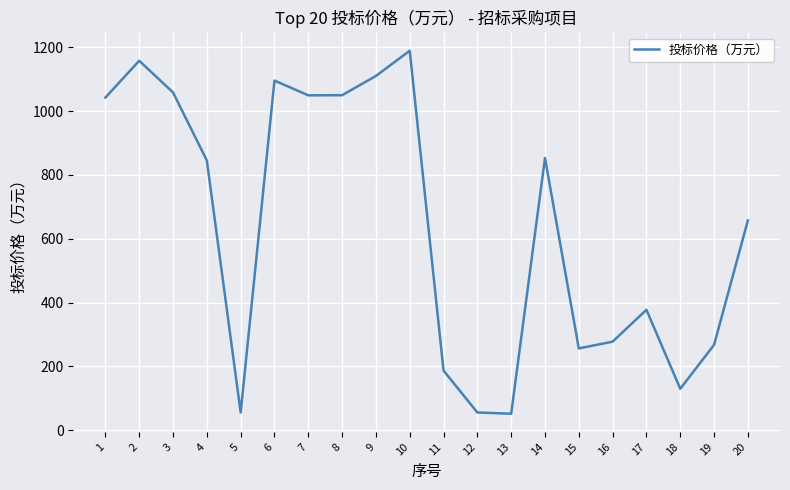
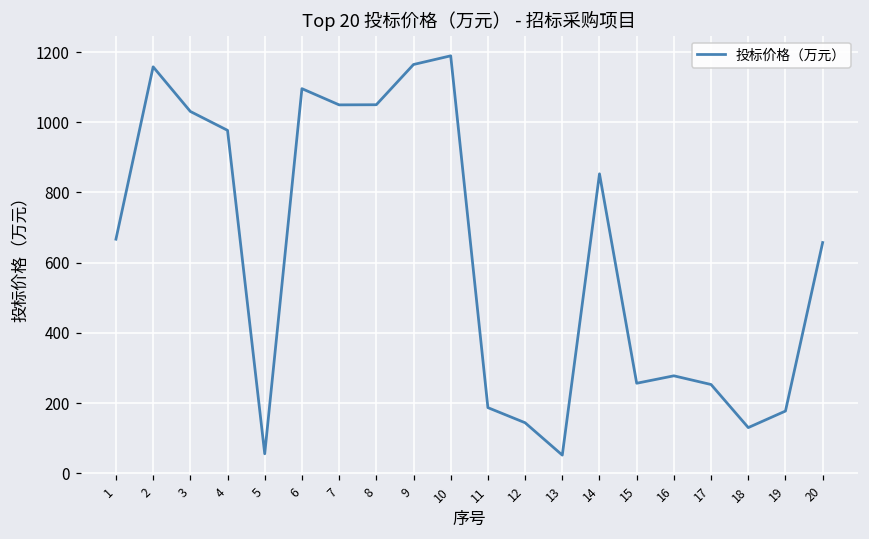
1: 1040 -> 670
3: 1060 -> 1030
4: 850 -> 980
9: 1110 -> 1160
12: 60 -> 140
17: 380 -> 250
19: 270 -> 180
